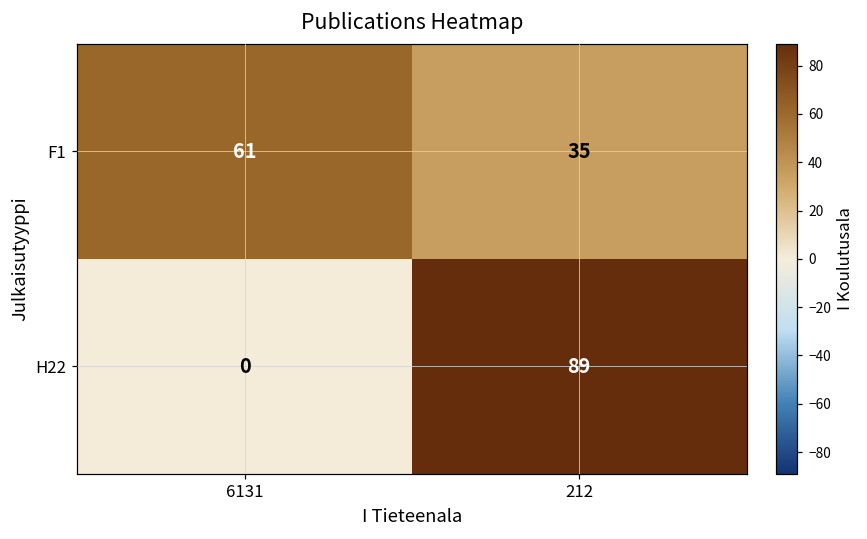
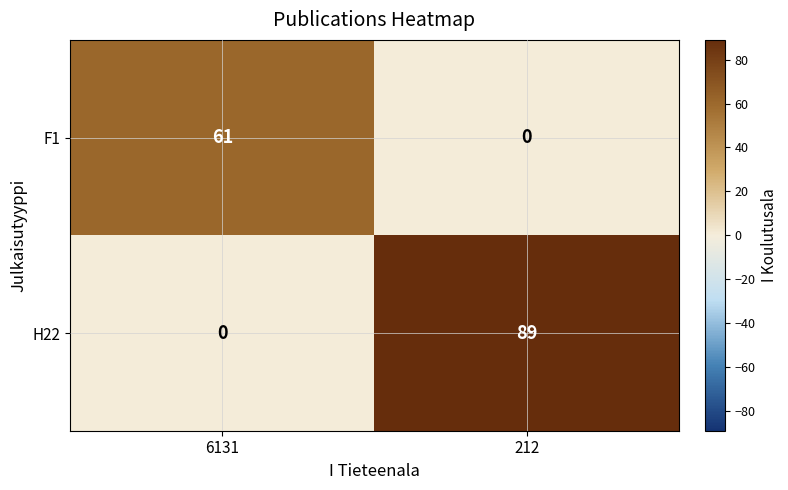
F1, 212: 35 -> 0
